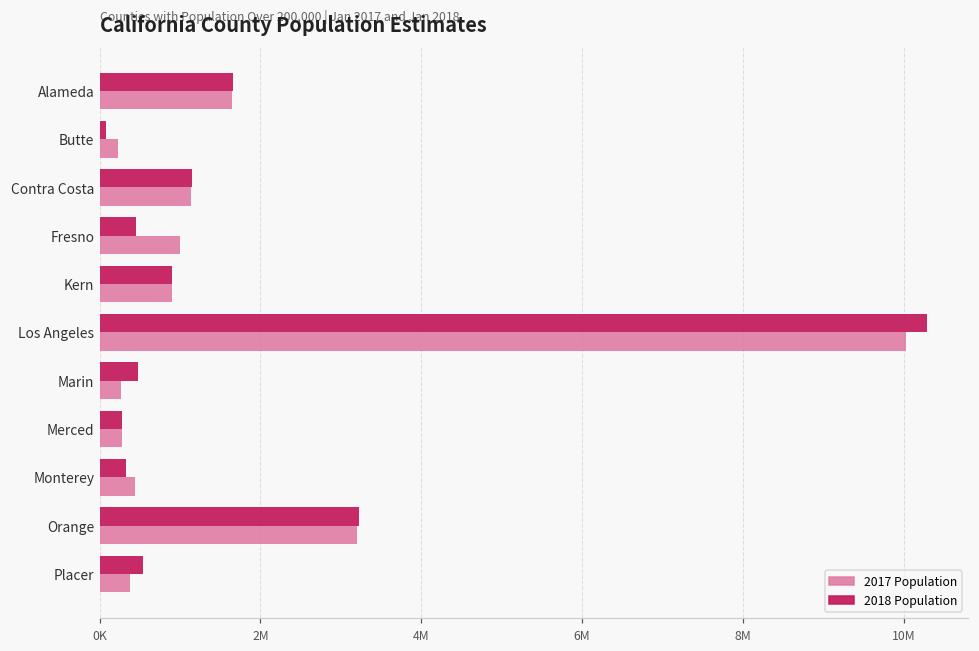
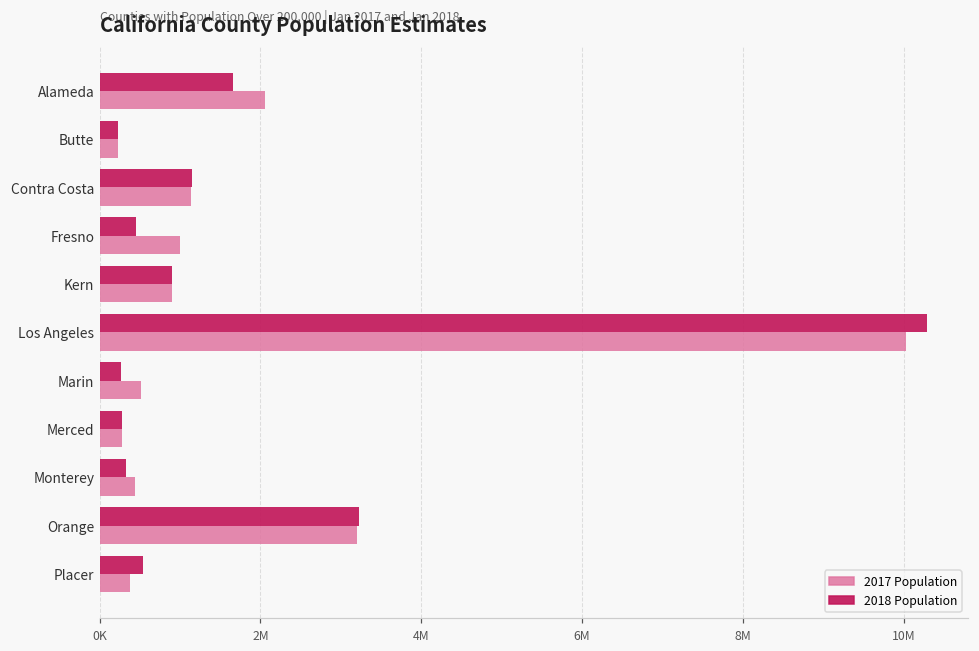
2017 Population, Alameda: 1600000 -> 2100000
2018 Population, Butte: 100000 -> 200000
2018 Population, Marin: 500000 -> 300000
2017 Population, Marin: 300000 -> 500000
